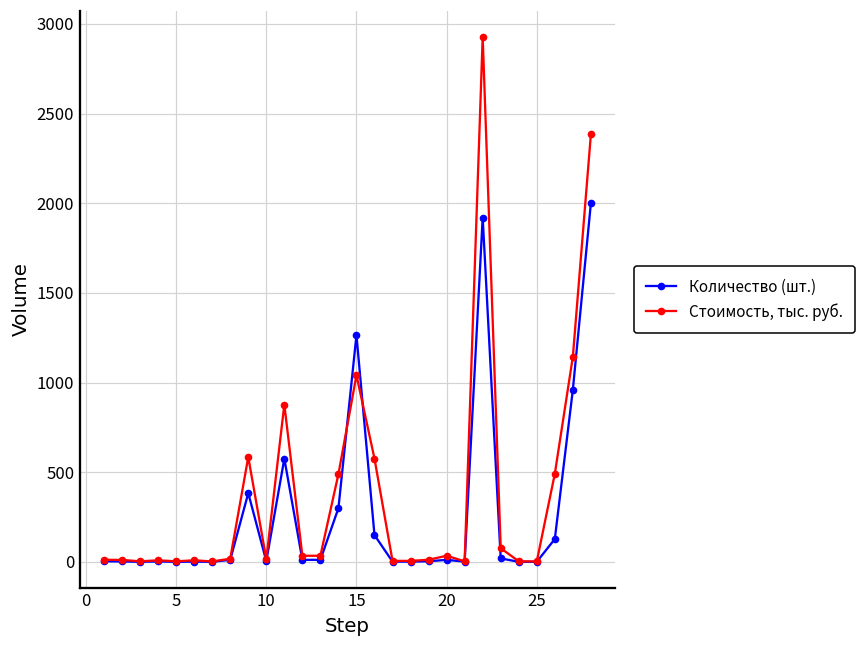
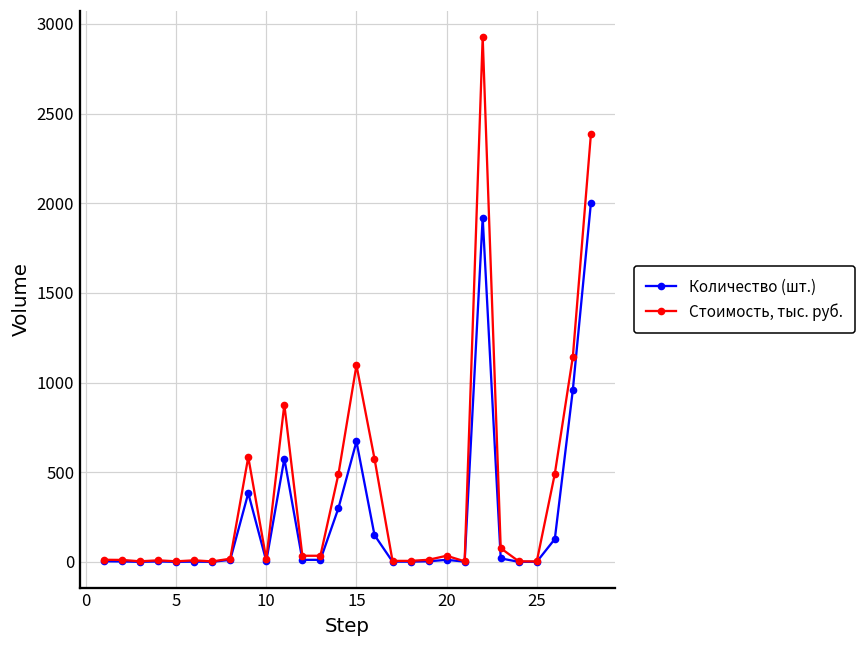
Количество (шт.), 15: 1270 -> 670
Стоимость, тыс. руб., 15: 1040 -> 1100
